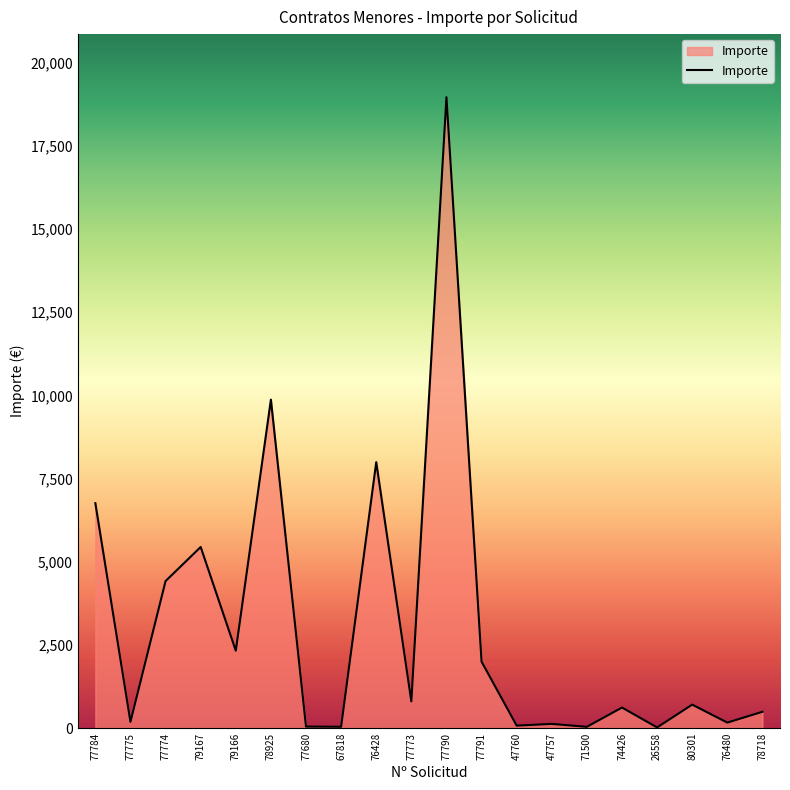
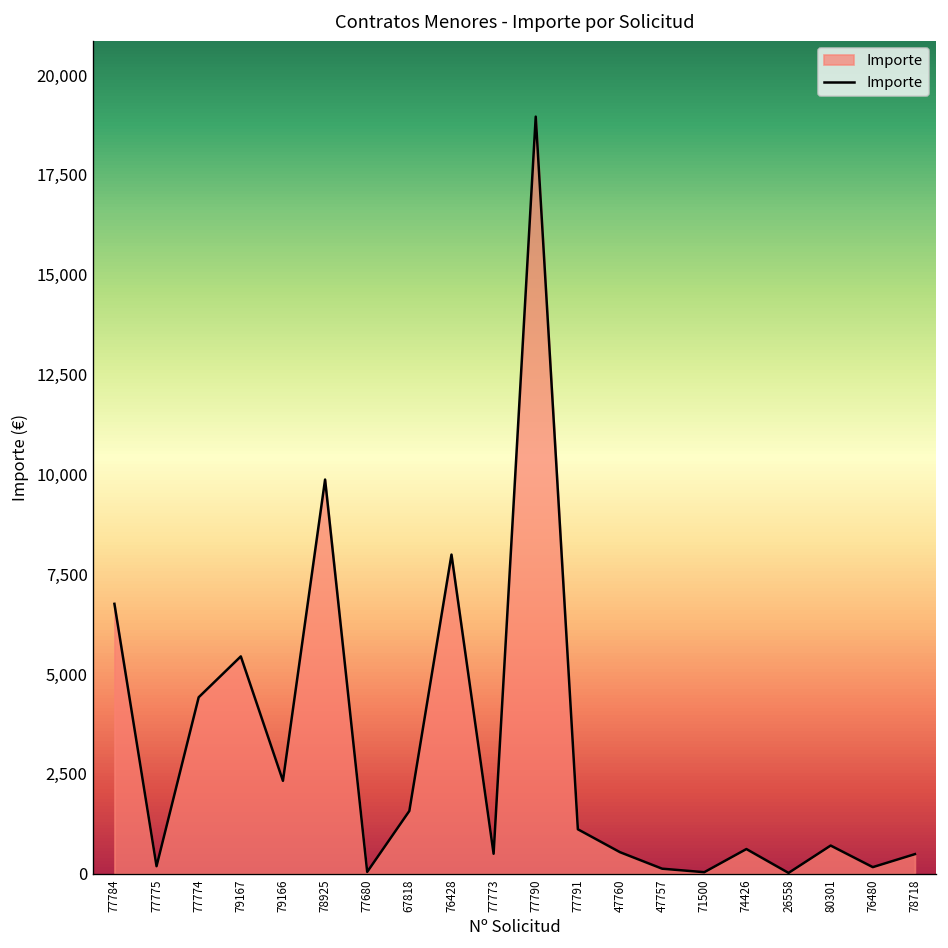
67818: 0 -> 1,600
77773: 800 -> 500
77791: 2,000 -> 1,100
47760: 100 -> 500
